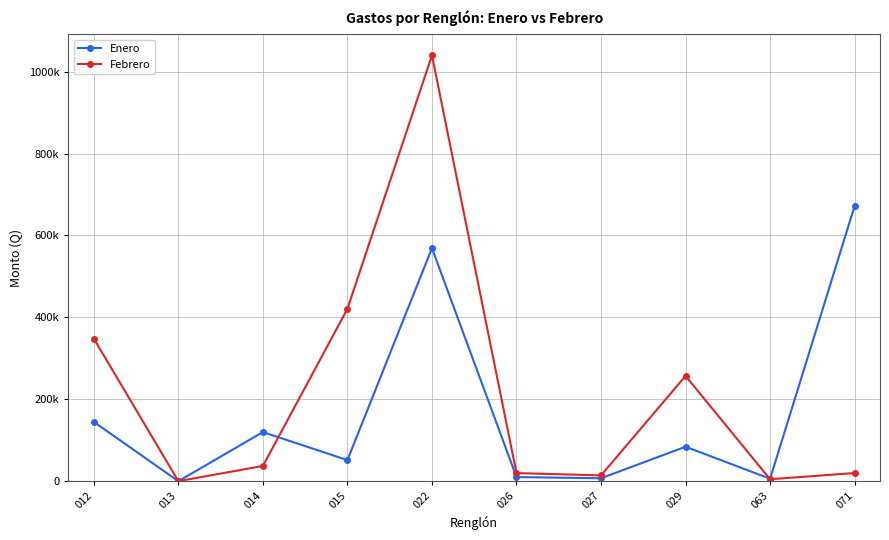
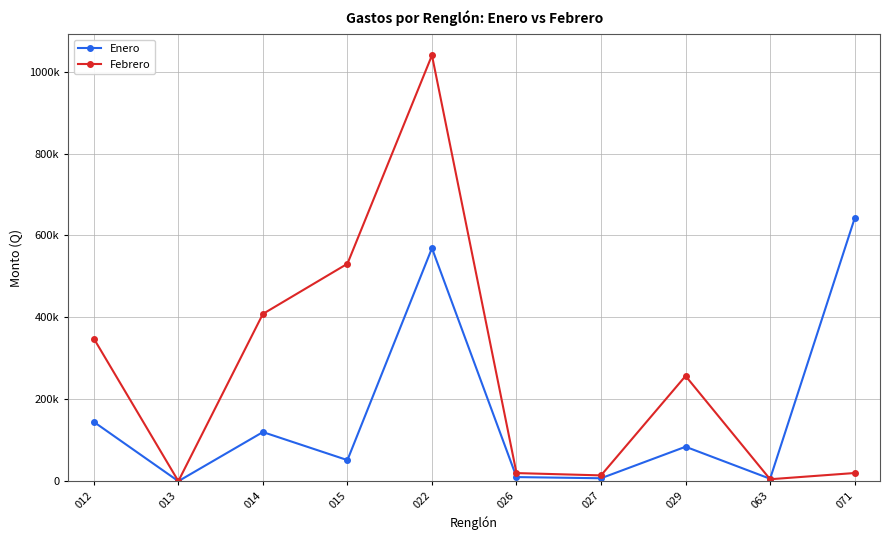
Febrero, 014: 40000 -> 410000
Febrero, 015: 420000 -> 530000
Enero, 071: 670000 -> 640000
